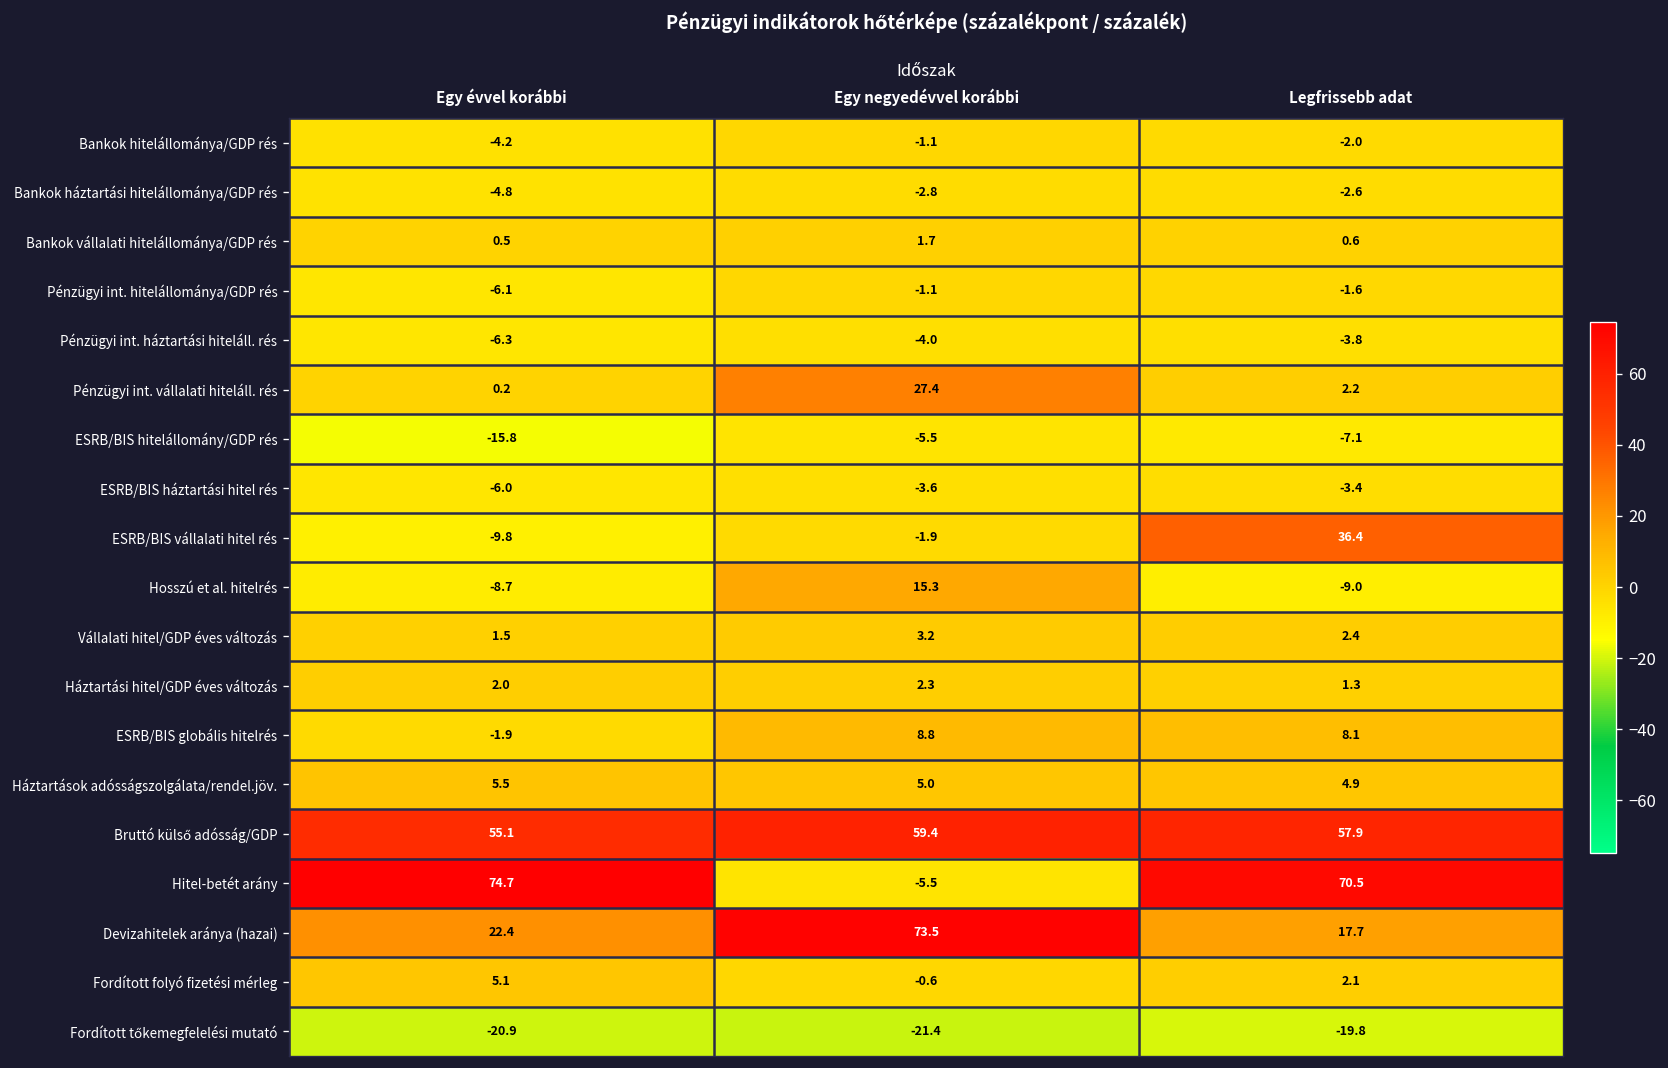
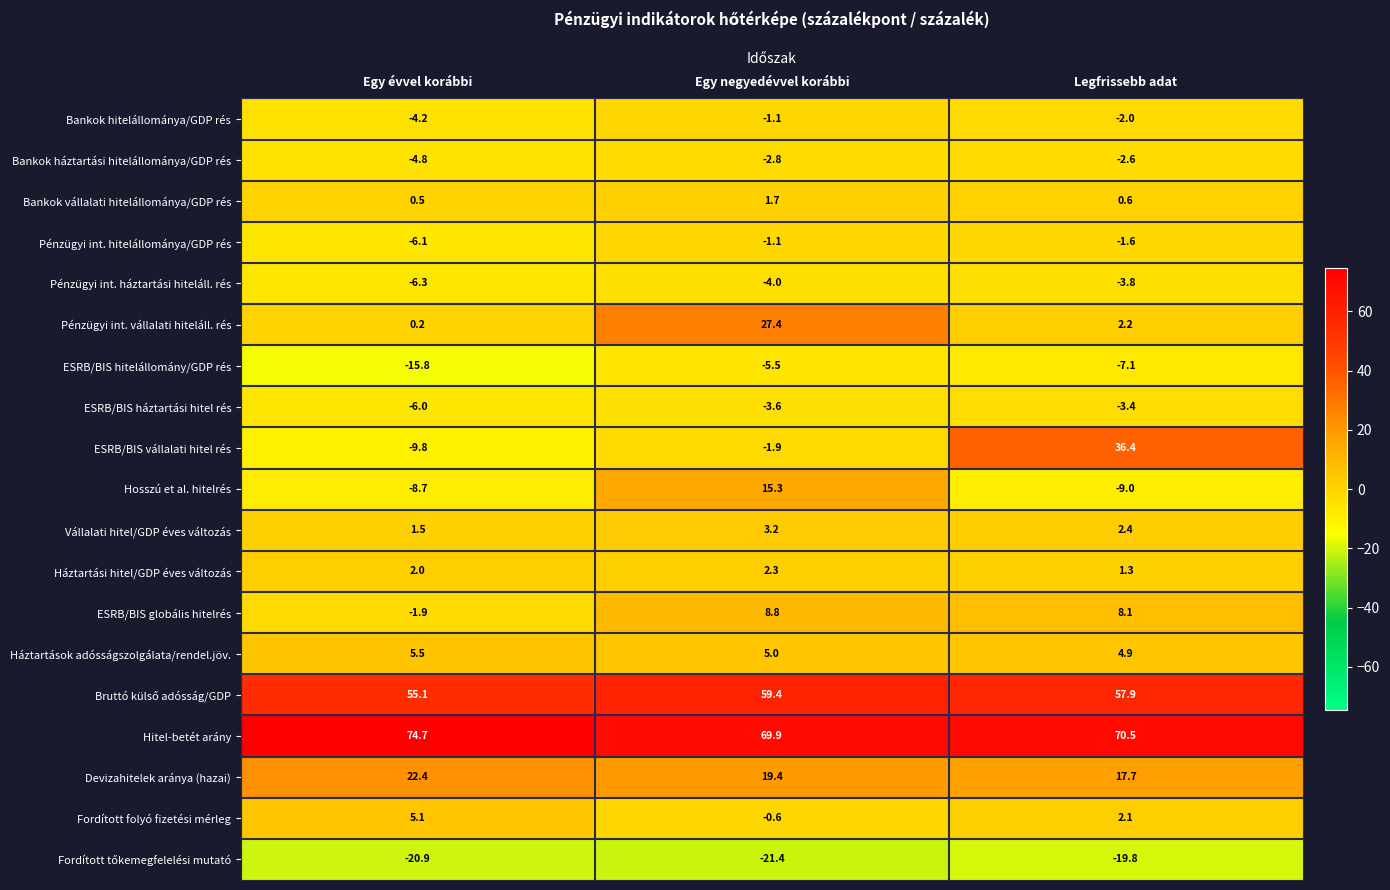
Hitel-betét arány, Egy negyedévvel korábbi: -5.5 -> 69.9
Devizahitelek aránya (hazai), Egy negyedévvel korábbi: 73.5 -> 19.4
